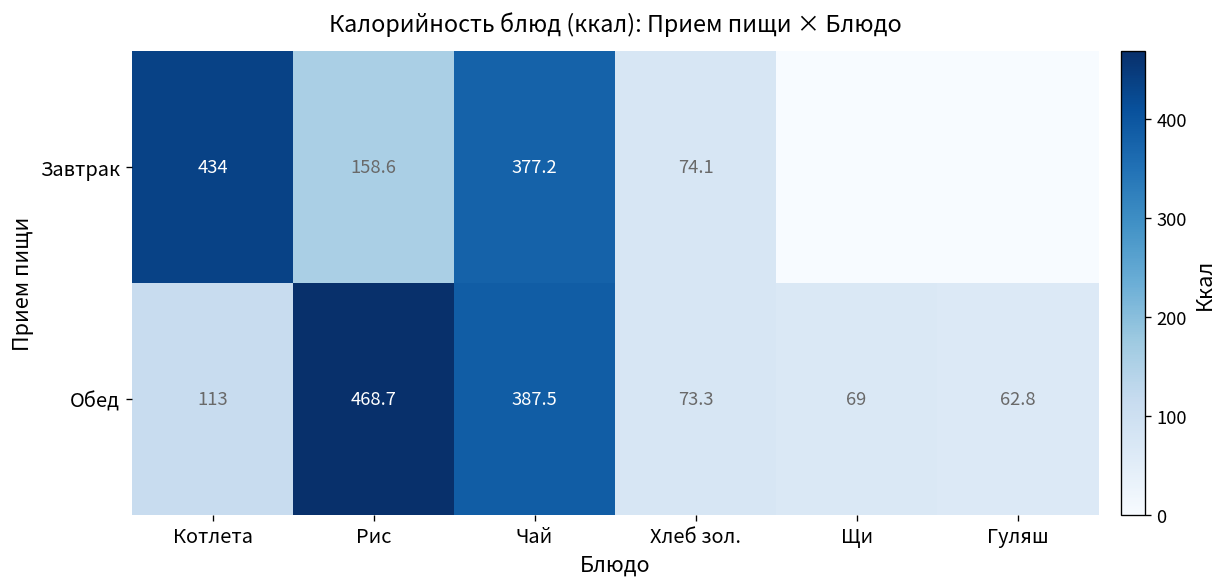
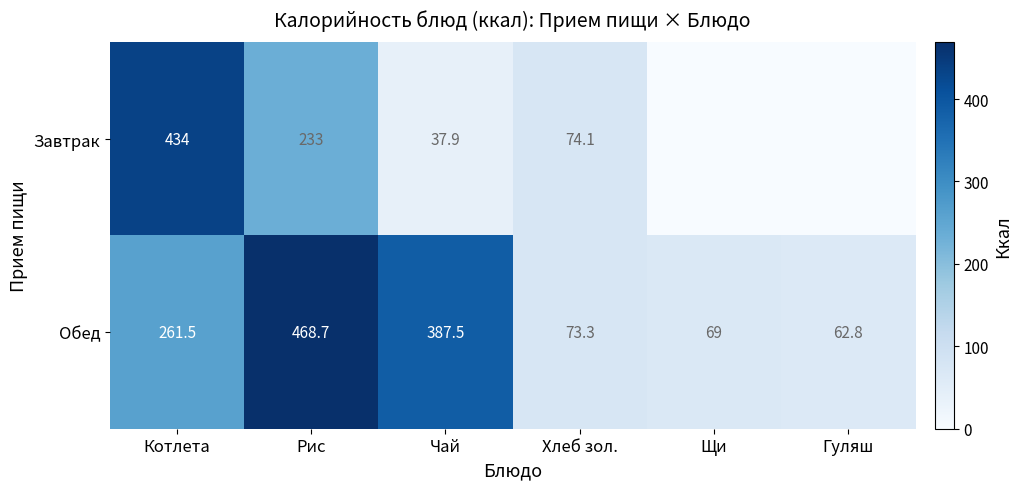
Завтрак, Рис: 158.6 -> 233
Завтрак, Чай: 377.2 -> 37.9
Обед, Котлета: 113 -> 261.5
